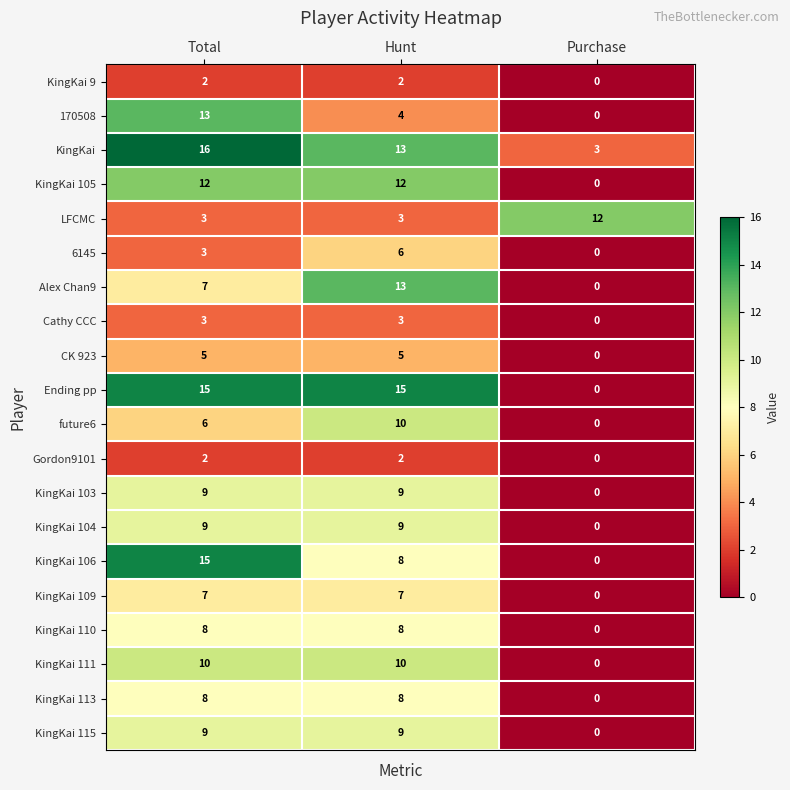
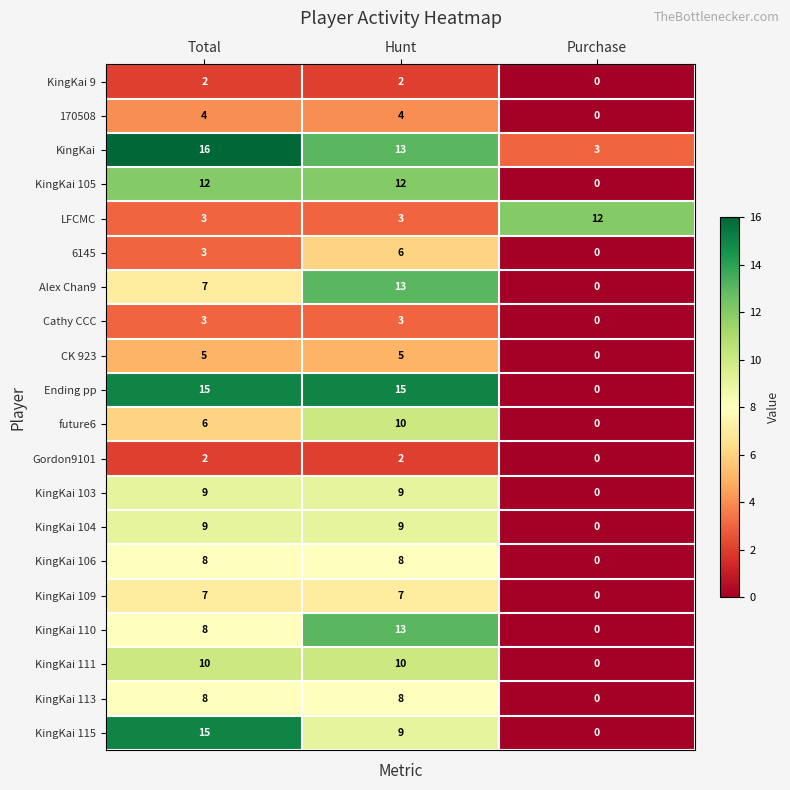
170508, Total: 13 -> 4
KingKai 106, Total: 15 -> 8
KingKai 110, Hunt: 8 -> 13
KingKai 115, Total: 9 -> 15
